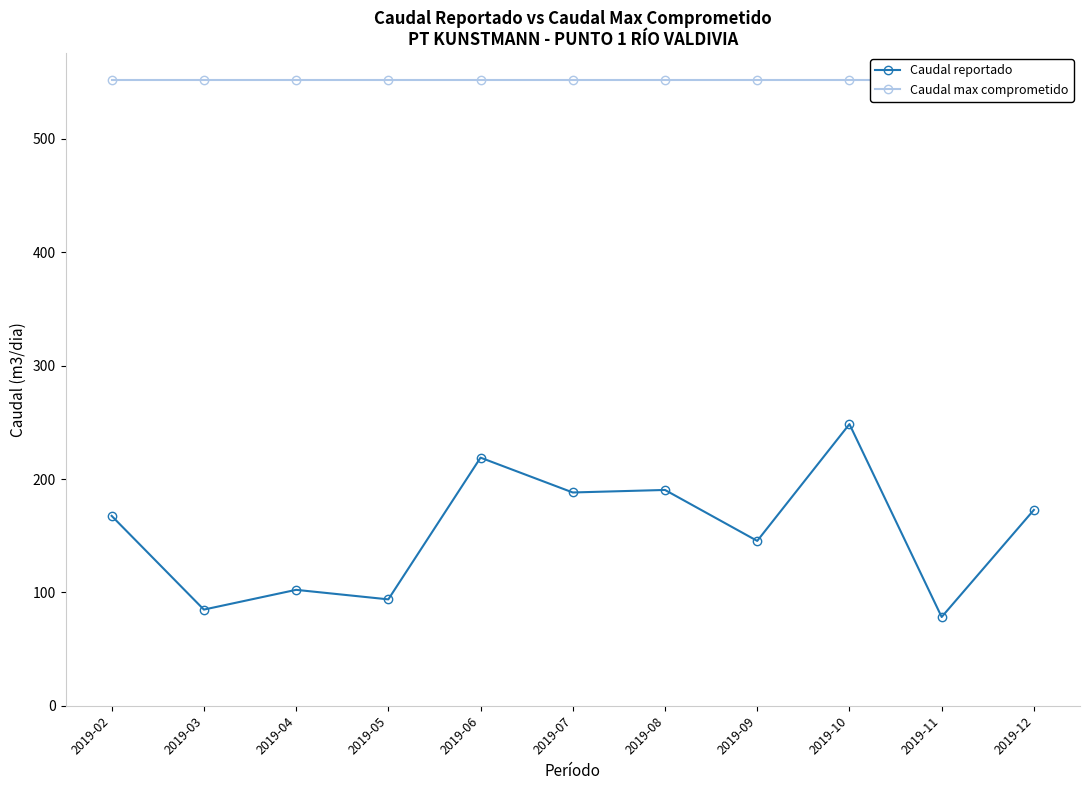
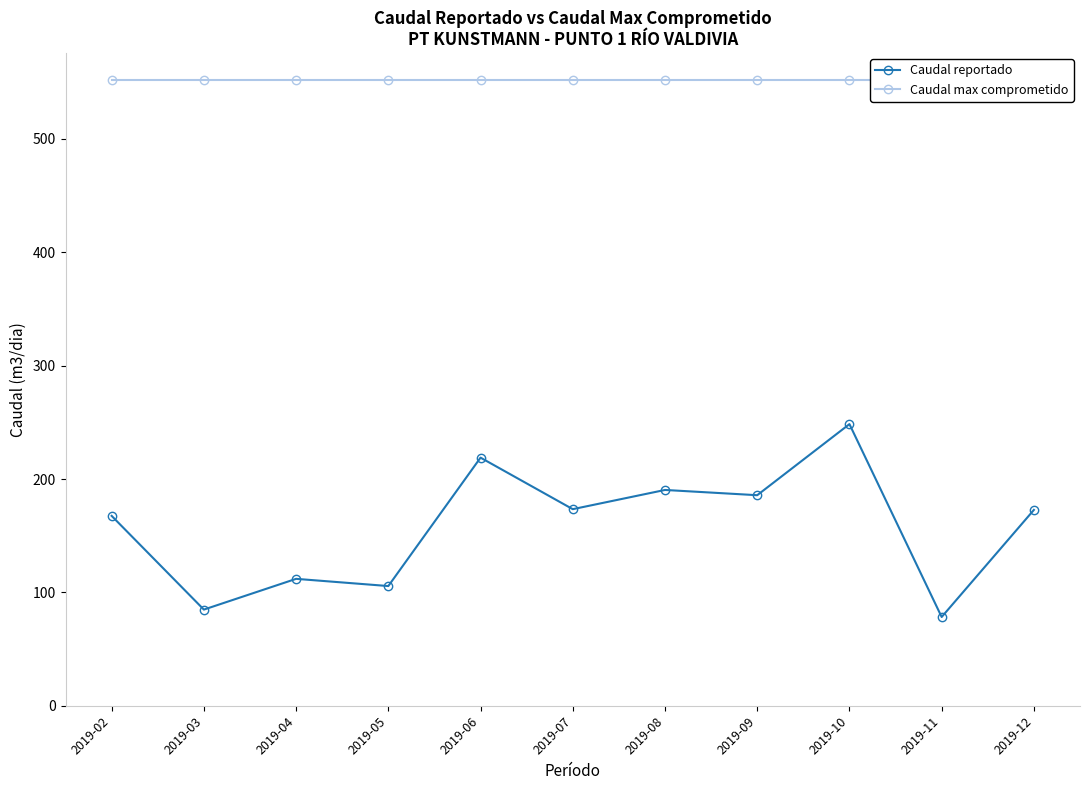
Caudal reportado, 2019-04: 102 -> 112
Caudal reportado, 2019-05: 94 -> 106
Caudal reportado, 2019-07: 188 -> 173
Caudal reportado, 2019-09: 145 -> 186
